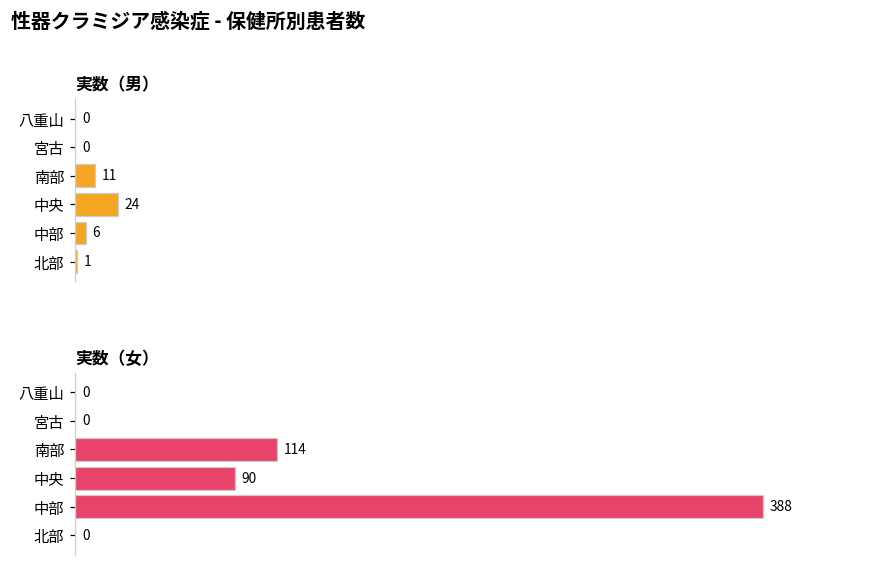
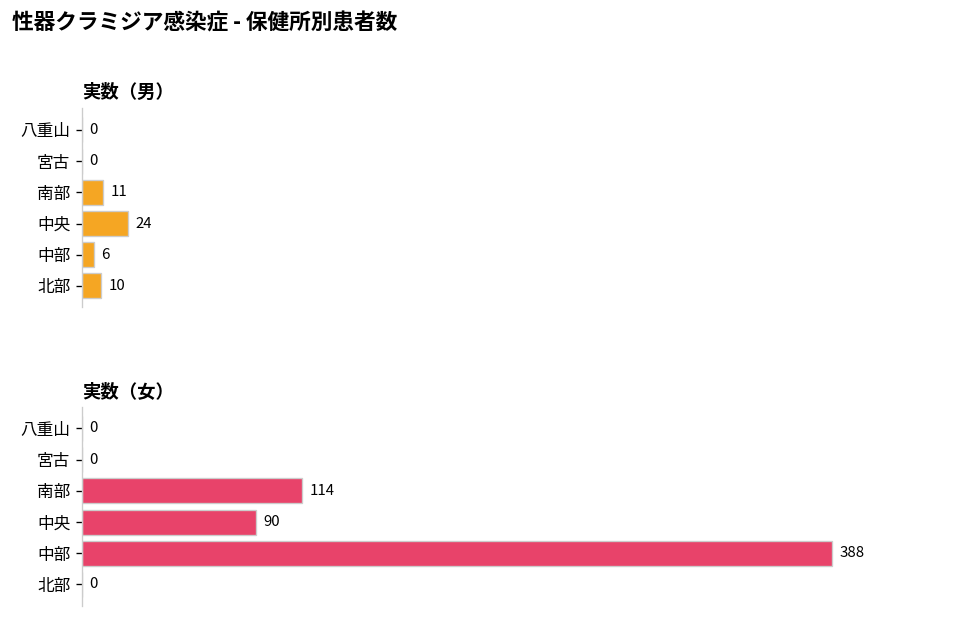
実数（男）, 北部: 1 -> 10
